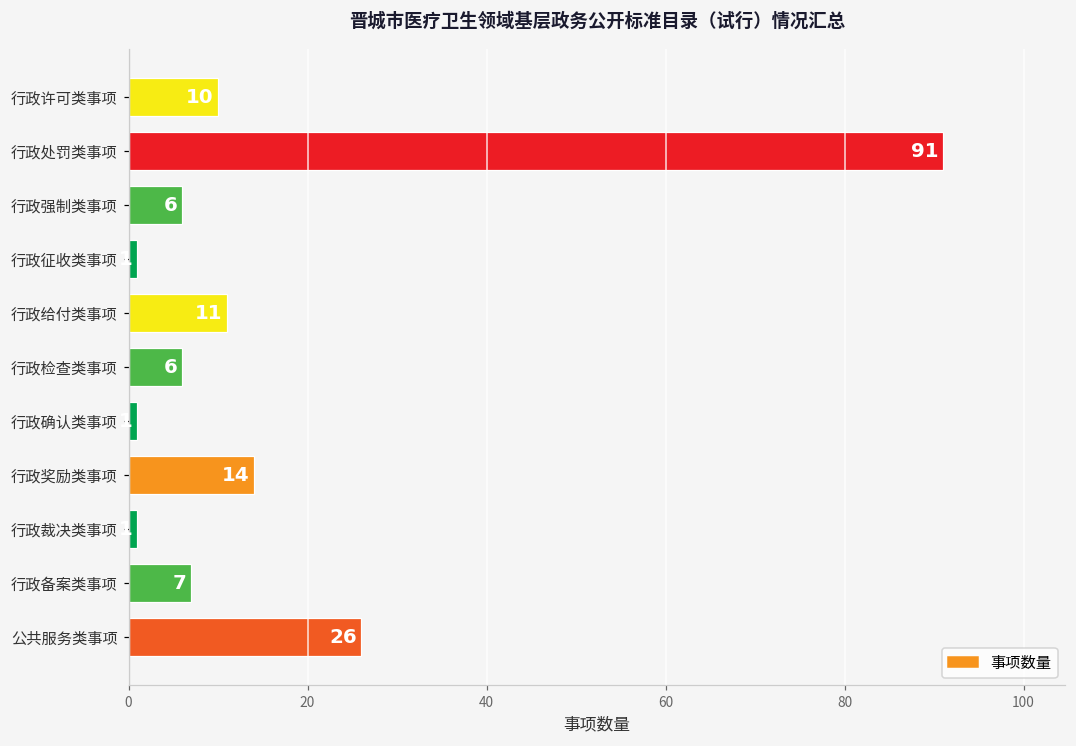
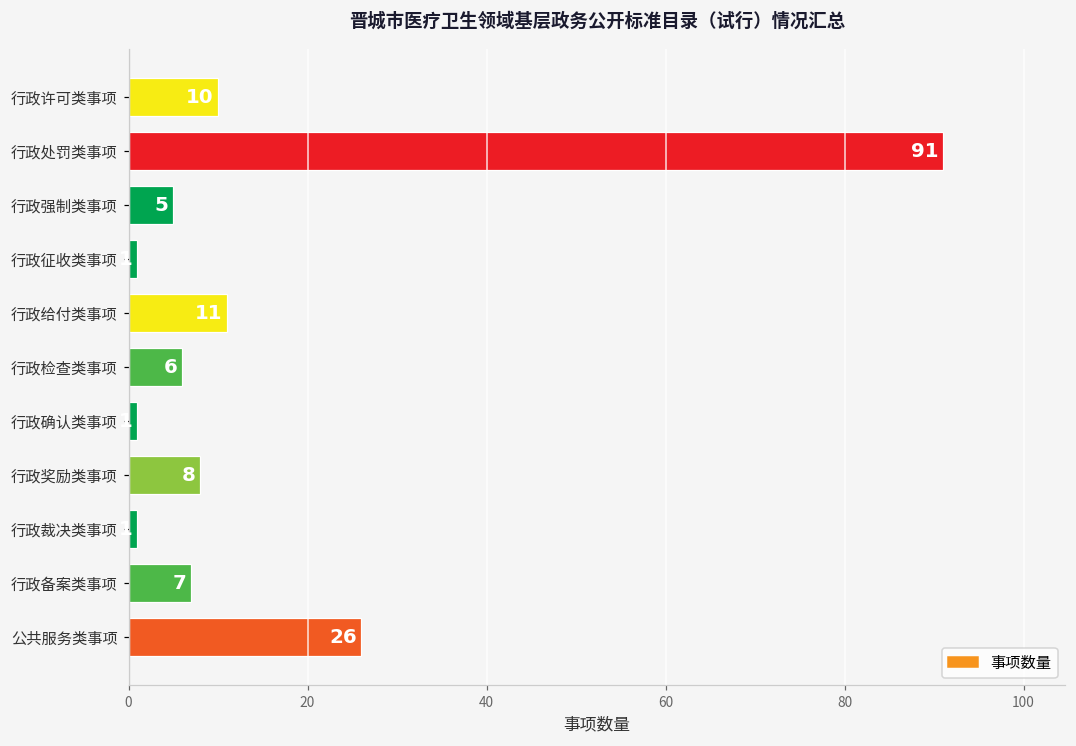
行政强制类事项: 6 -> 5
行政奖励类事项: 14 -> 8
